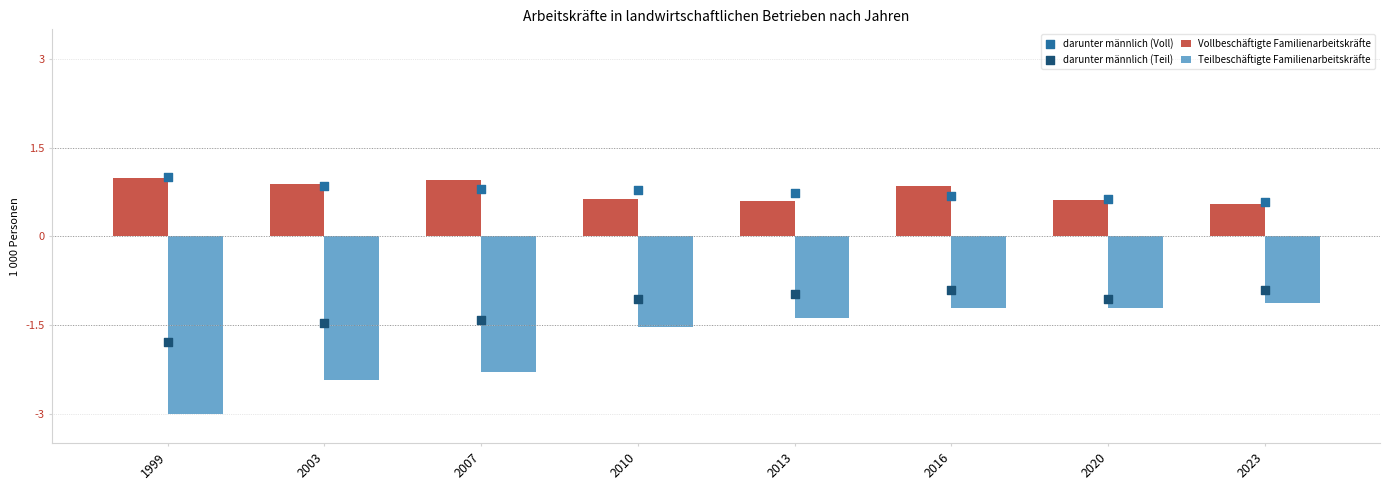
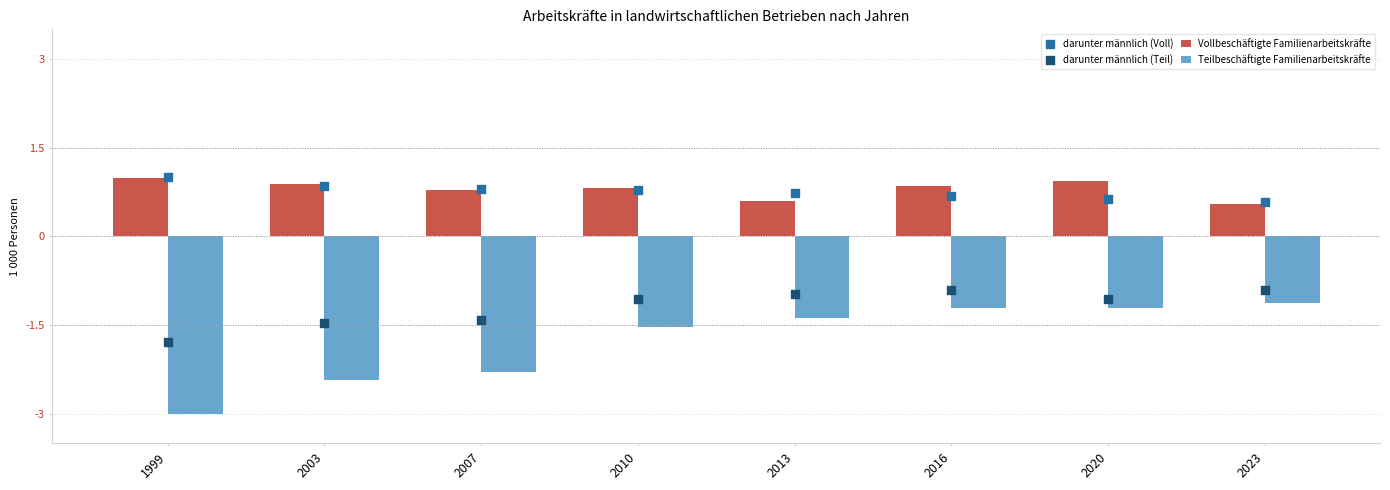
Vollbeschäftigte Familienarbeitskräfte, 2007: 0.9 -> 0.8
Vollbeschäftigte Familienarbeitskräfte, 2010: 0.6 -> 0.8
Vollbeschäftigte Familienarbeitskräfte, 2020: 0.6 -> 0.9
